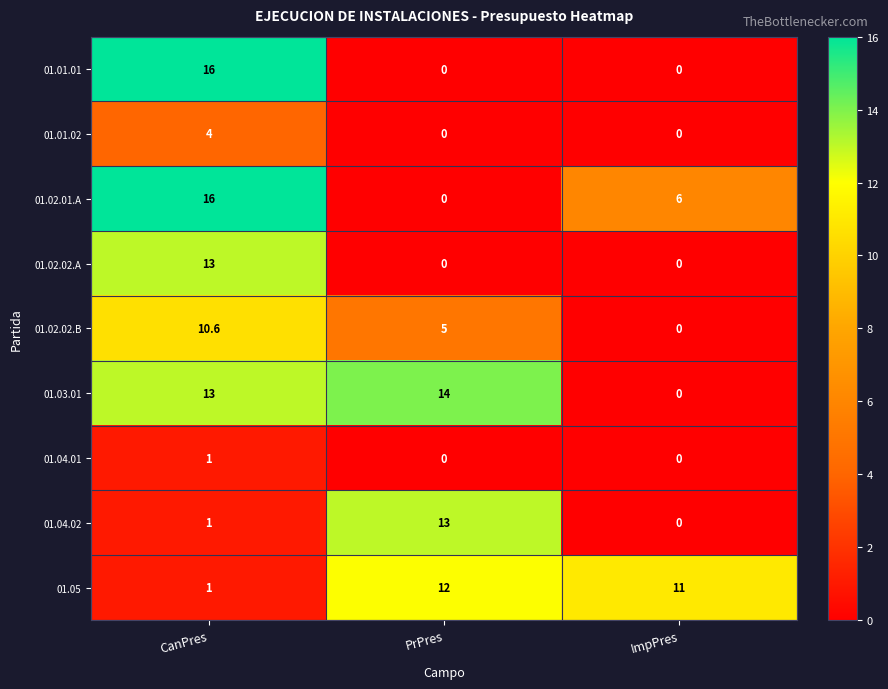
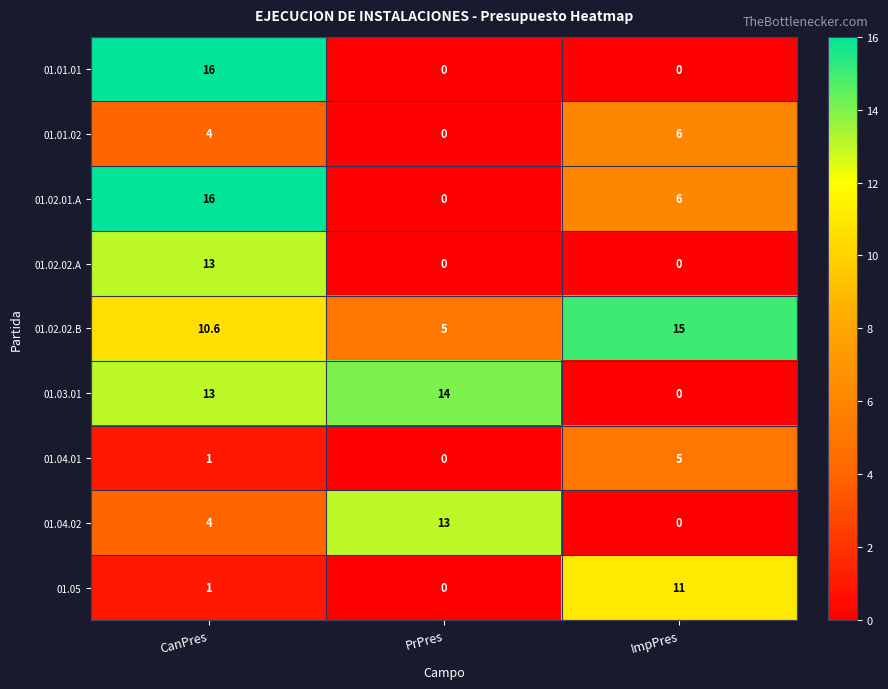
01.01.02, ImpPres: 0 -> 6
01.02.02.B, ImpPres: 0 -> 15
01.04.01, ImpPres: 0 -> 5
01.04.02, CanPres: 1 -> 4
01.05, PrPres: 12 -> 0
